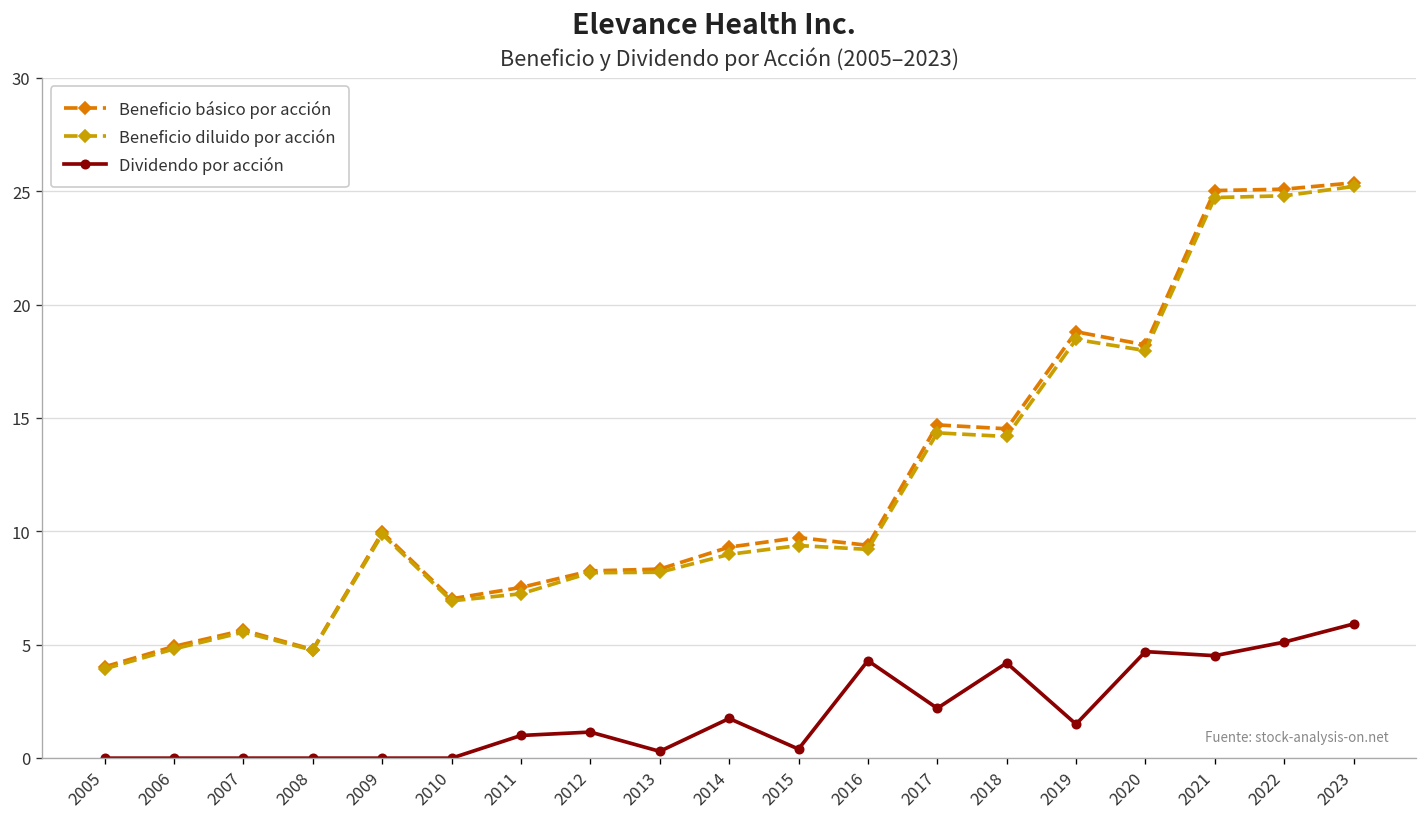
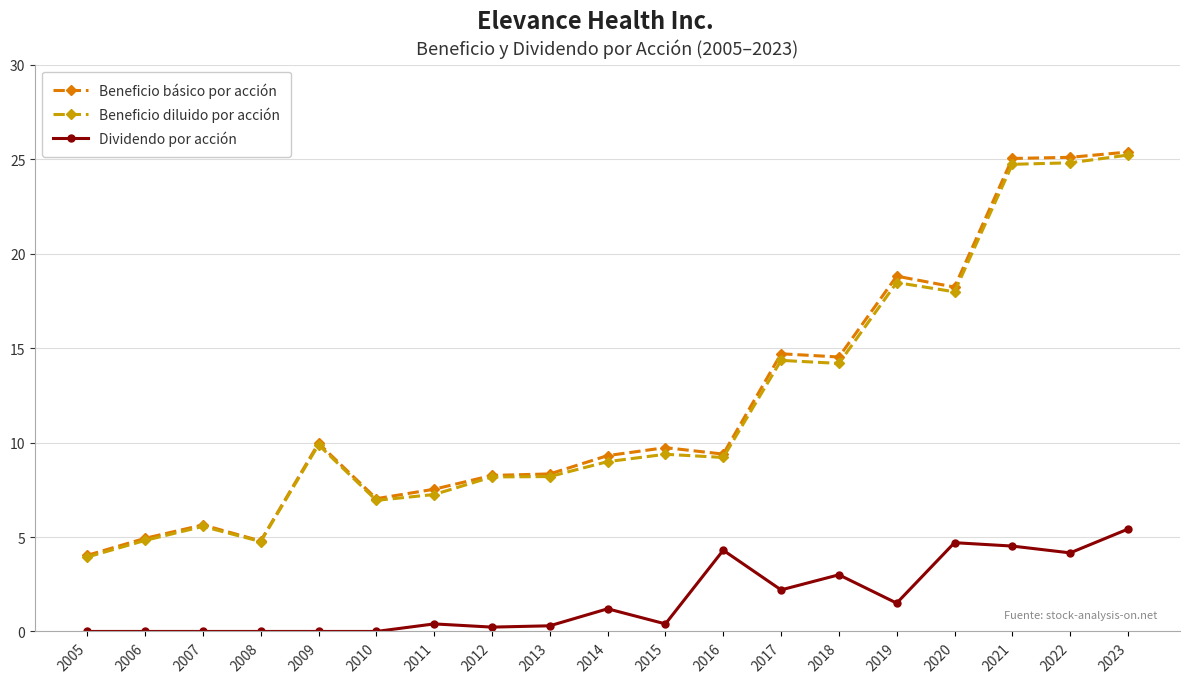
Dividendo por acción, 2011: 1.0 -> 0.4
Dividendo por acción, 2012: 1.2 -> 0.2
Dividendo por acción, 2014: 1.8 -> 1.2
Dividendo por acción, 2018: 4.2 -> 3.0
Dividendo por acción, 2022: 5.1 -> 4.2
Dividendo por acción, 2023: 5.9 -> 5.4
